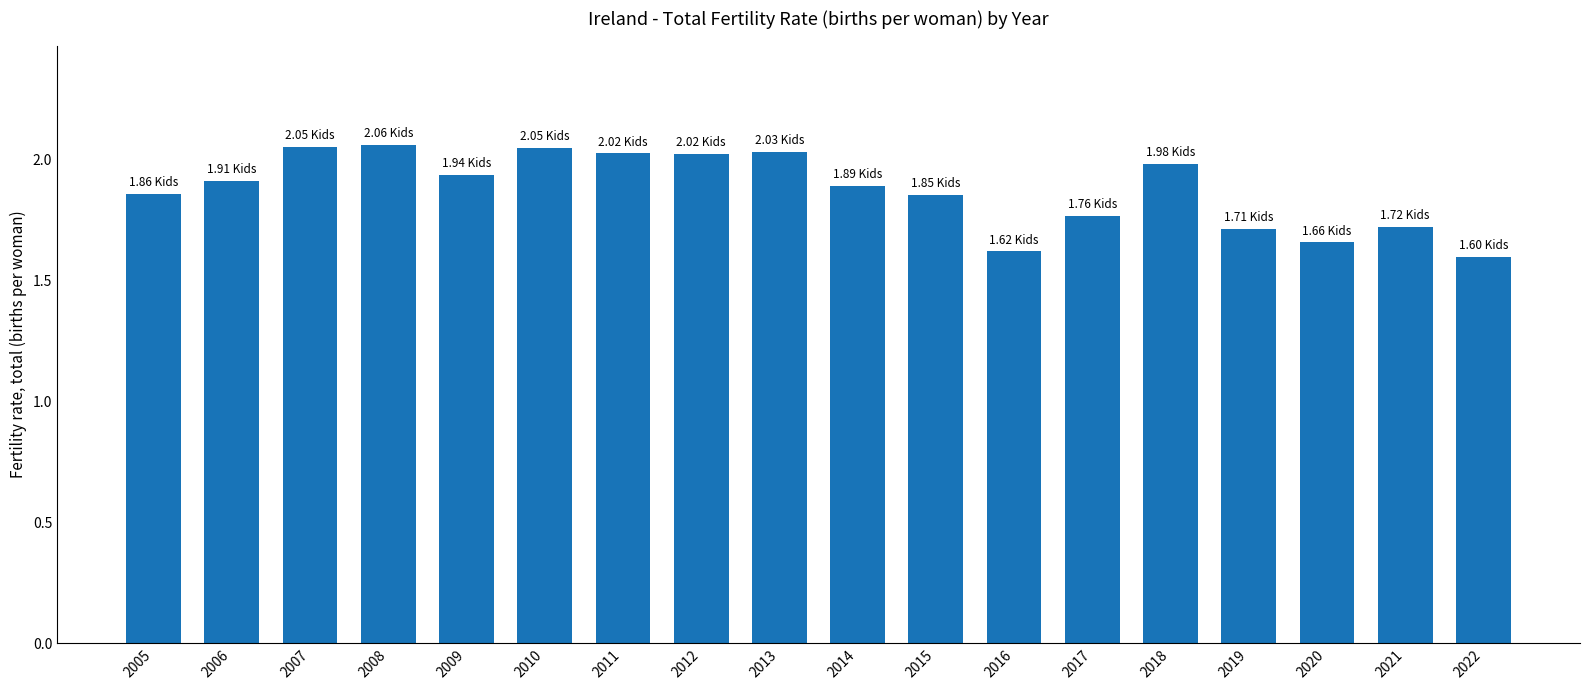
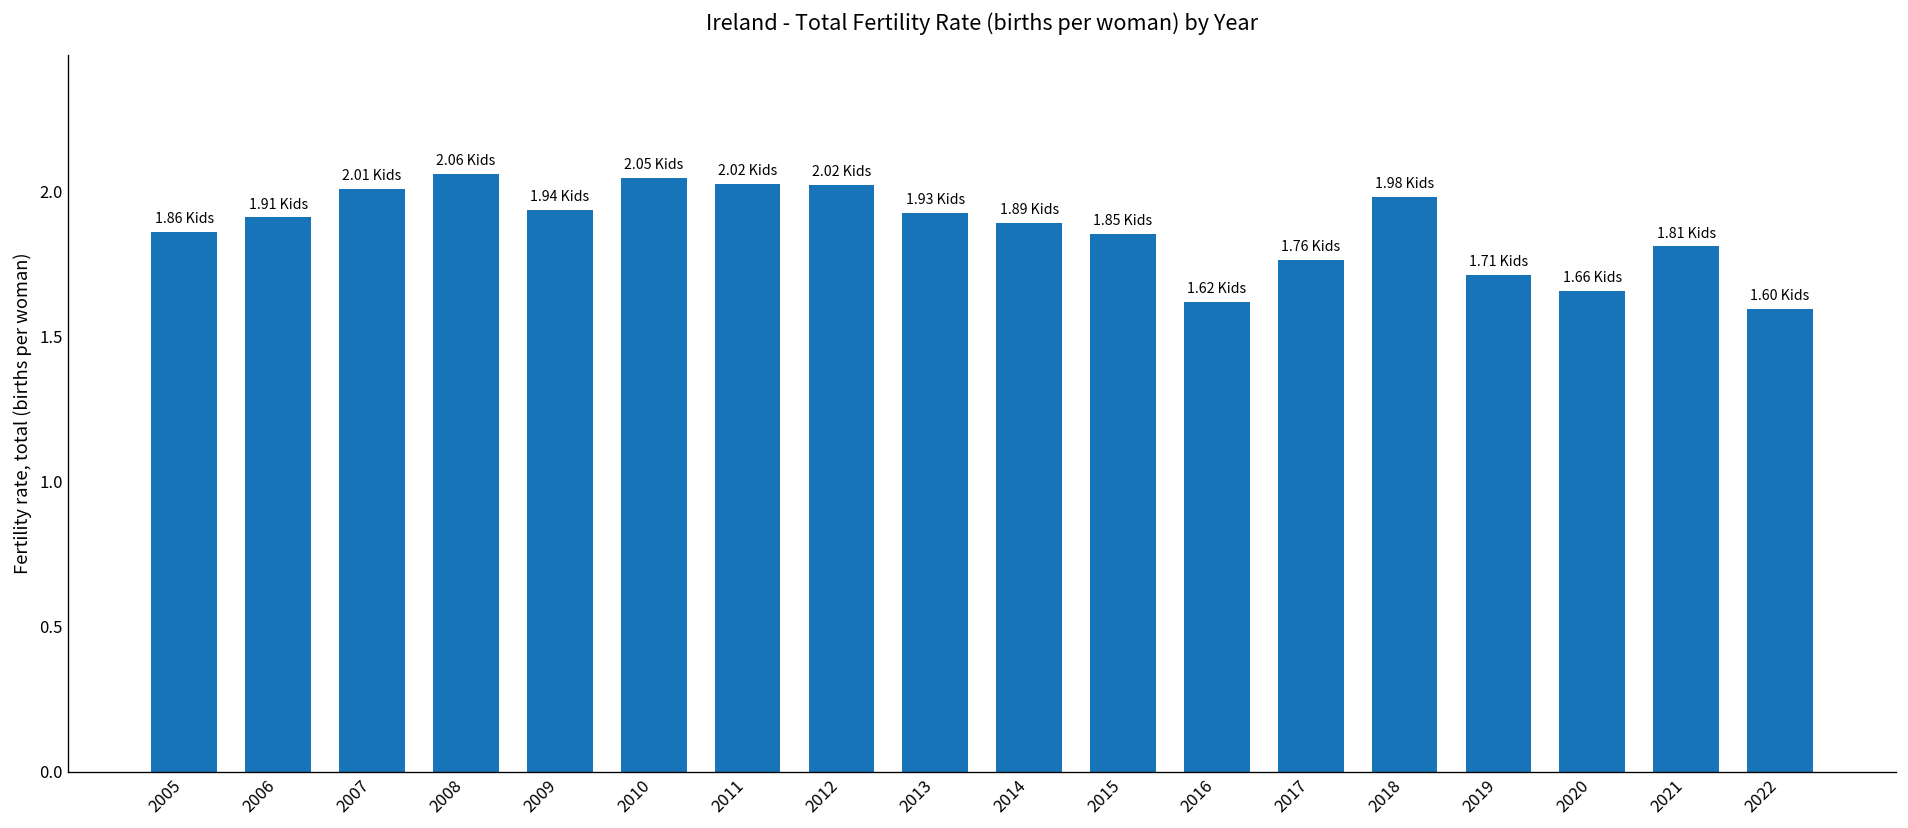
2007: 2.05 -> 2.01
2013: 2.03 -> 1.93
2021: 1.72 -> 1.81
